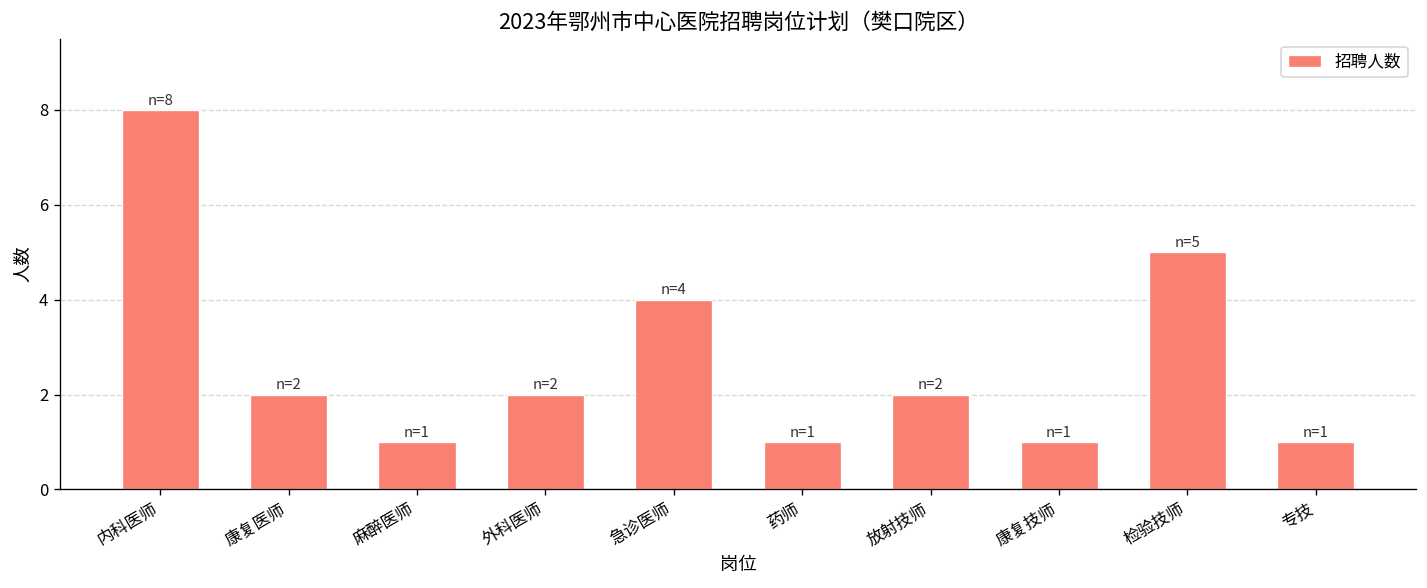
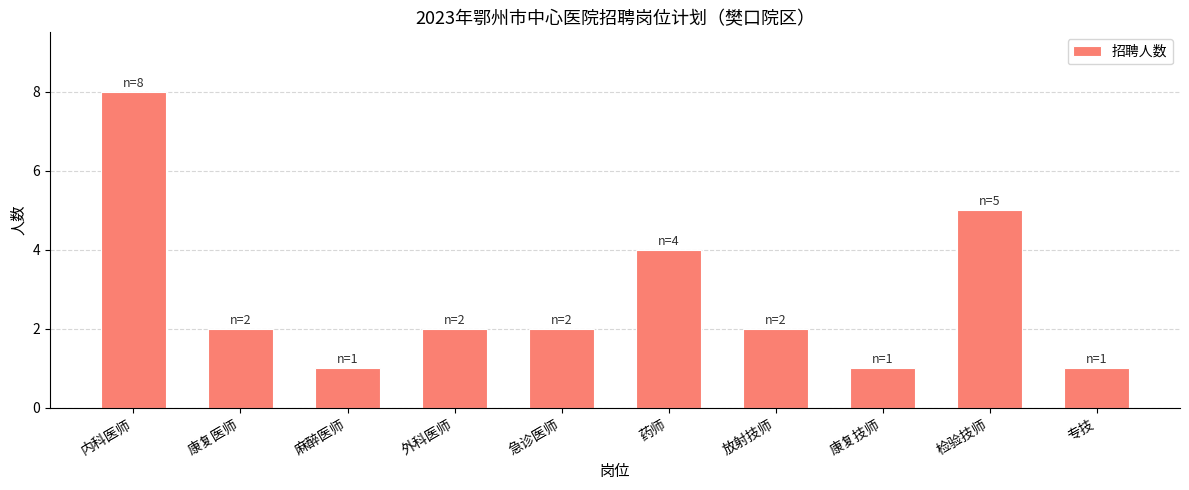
急诊医师: 4 -> 2
药师: 1 -> 4
